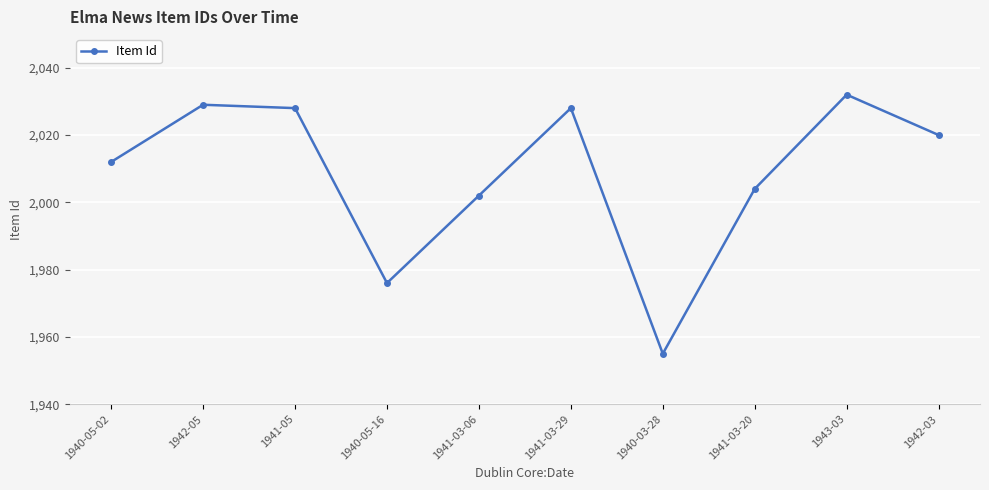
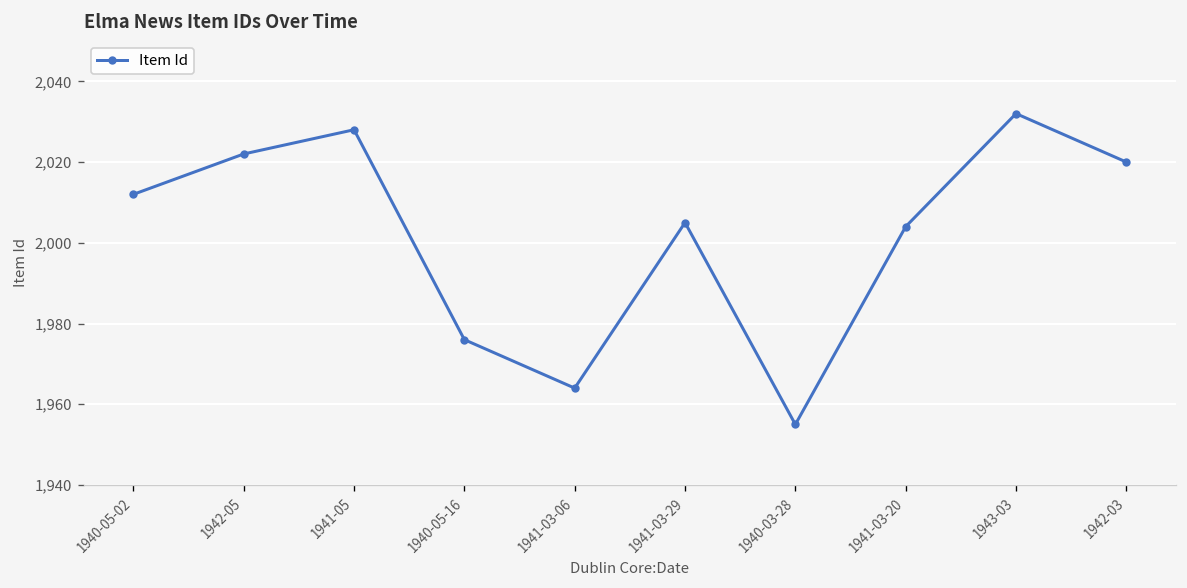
1942-05: 2,029 -> 2,022
1941-03-06: 2,002 -> 1,964
1941-03-29: 2,028 -> 2,005
